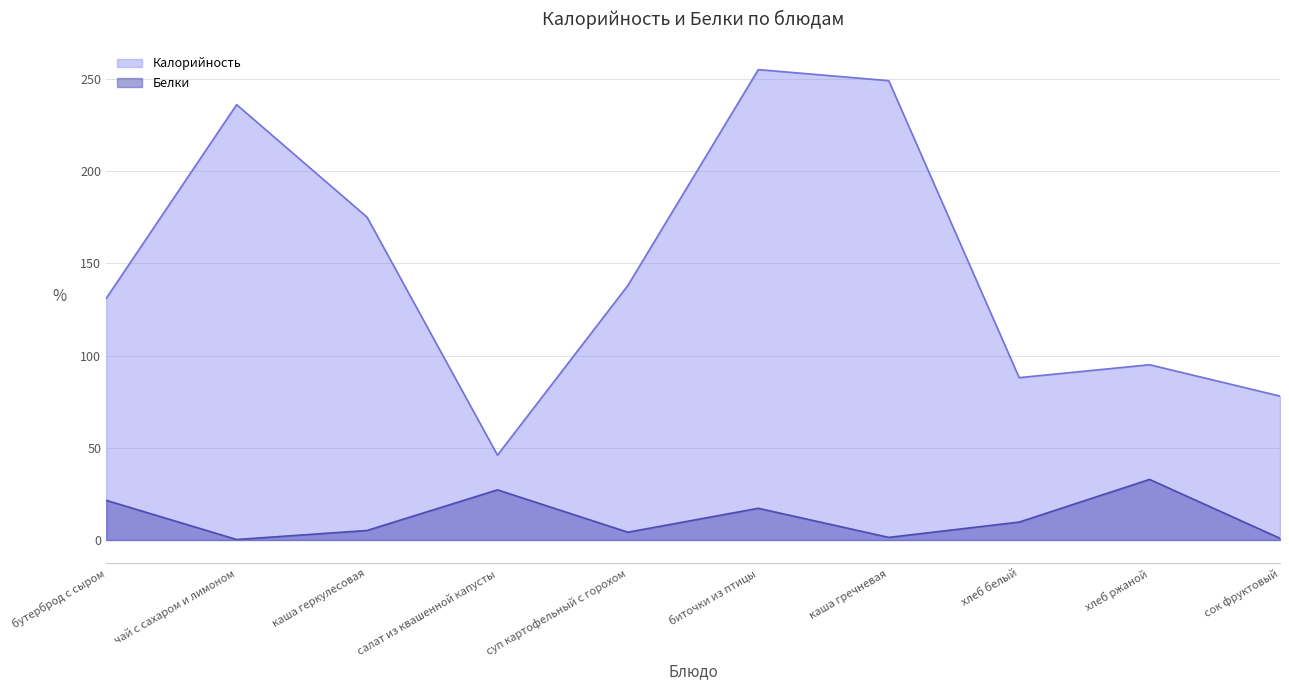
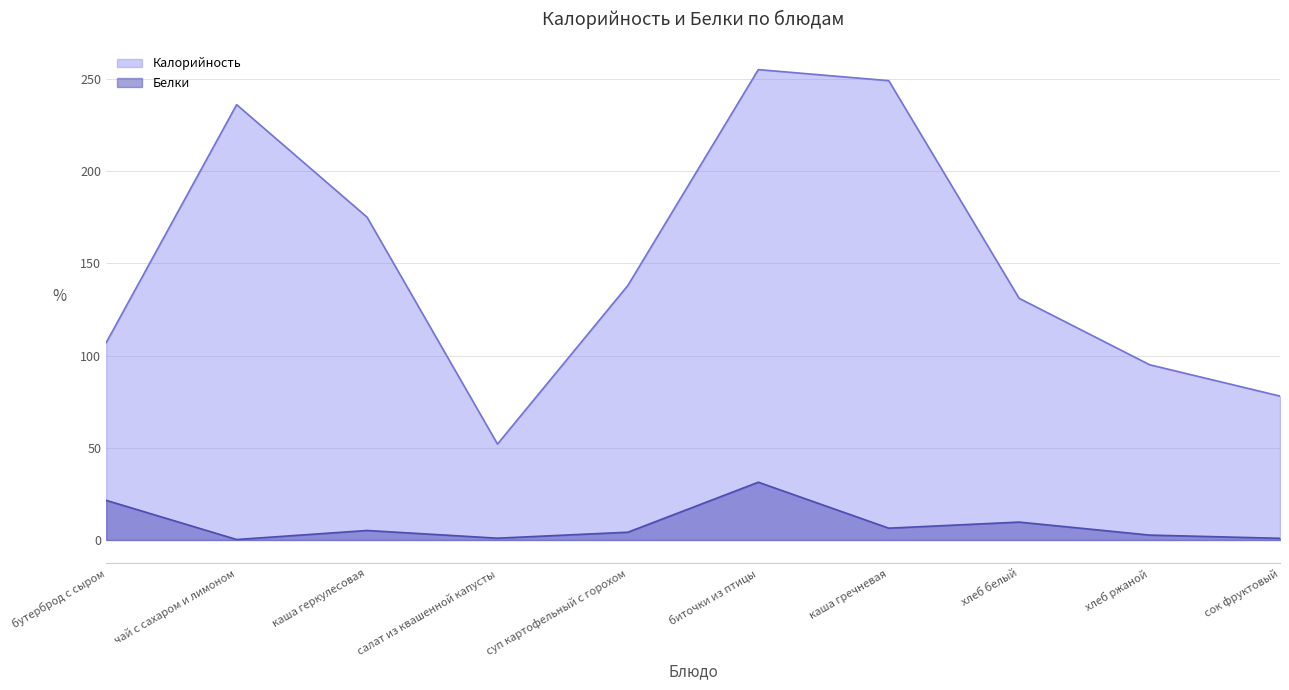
Калорийность, бутерброд с сыром: 131 -> 107
Калорийность, салат из квашенной капусты: 46 -> 52
Белки, салат из квашенной капусты: 27 -> 1
Белки, биточки из птицы: 17 -> 31
Белки, каша гречневая: 1 -> 6
Калорийность, хлеб белый: 88 -> 131
Белки, хлеб ржаной: 33 -> 3
